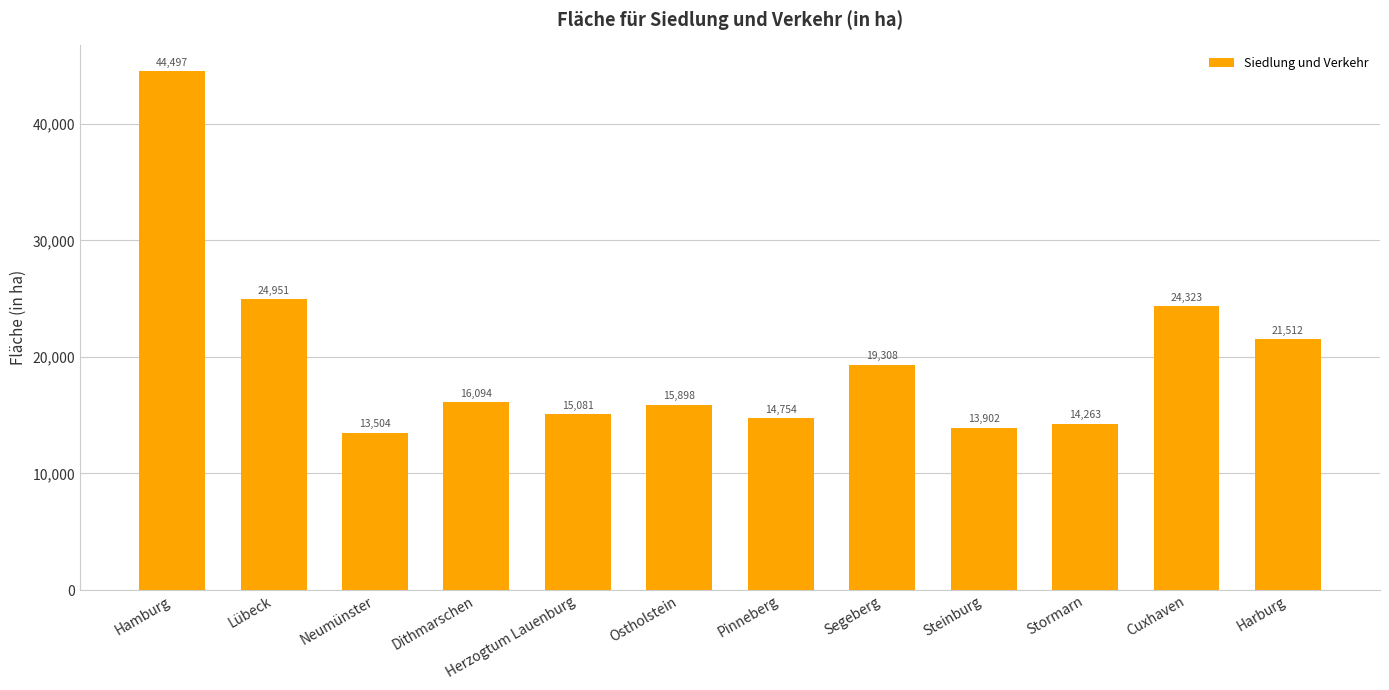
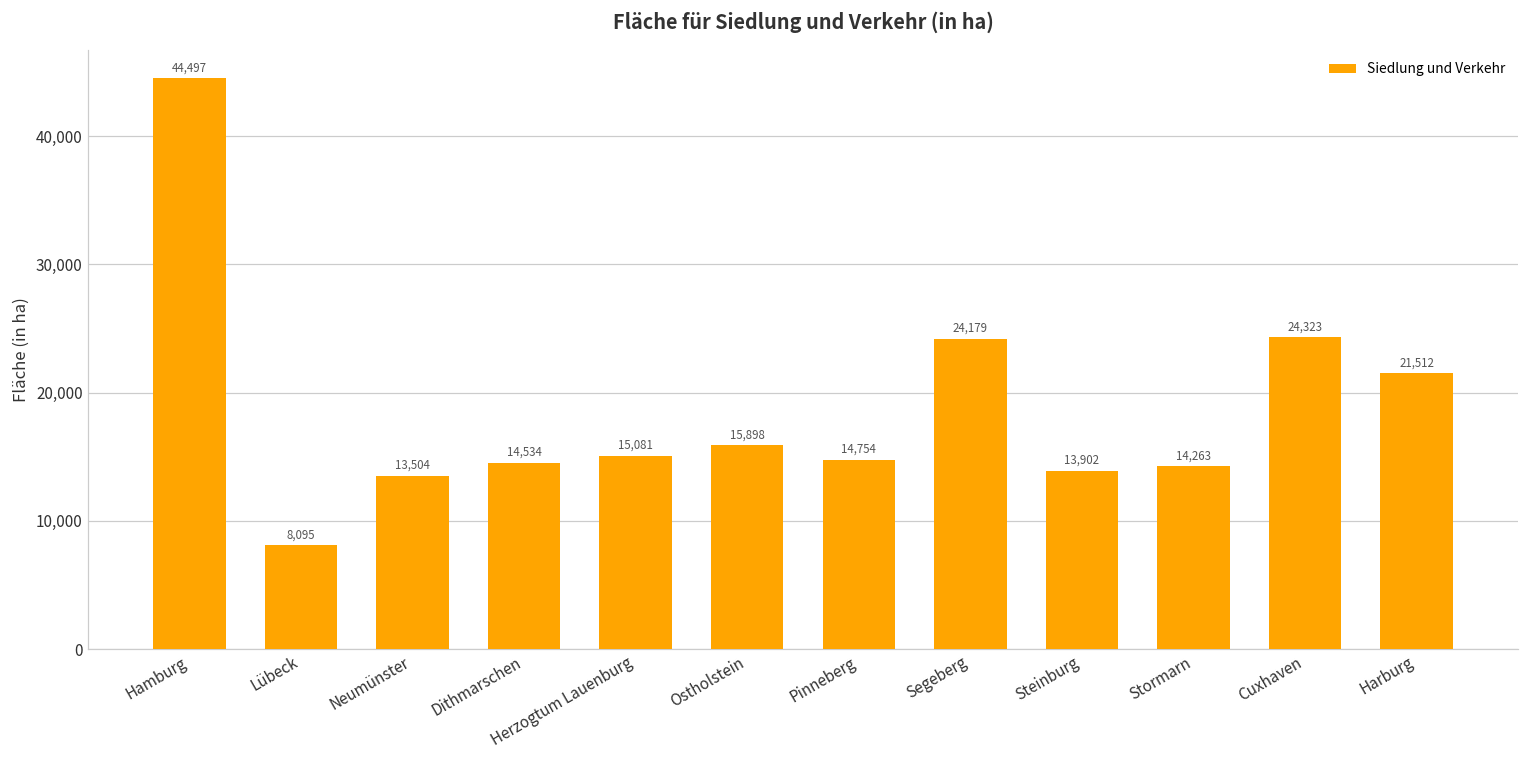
Lübeck: 24,951 -> 8,095
Dithmarschen: 16,094 -> 14,534
Segeberg: 19,308 -> 24,179
